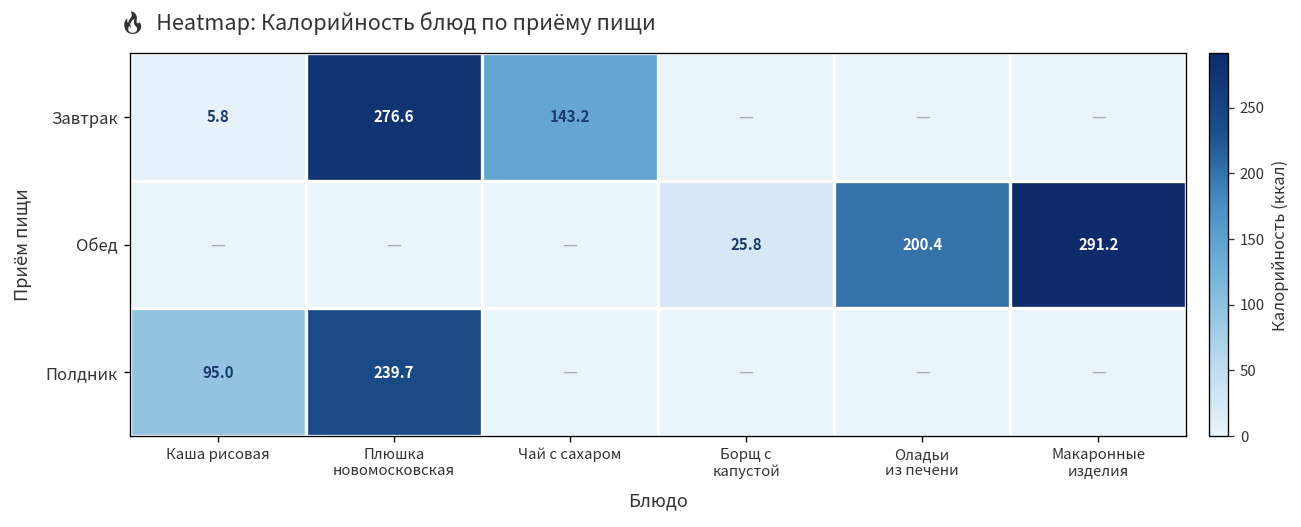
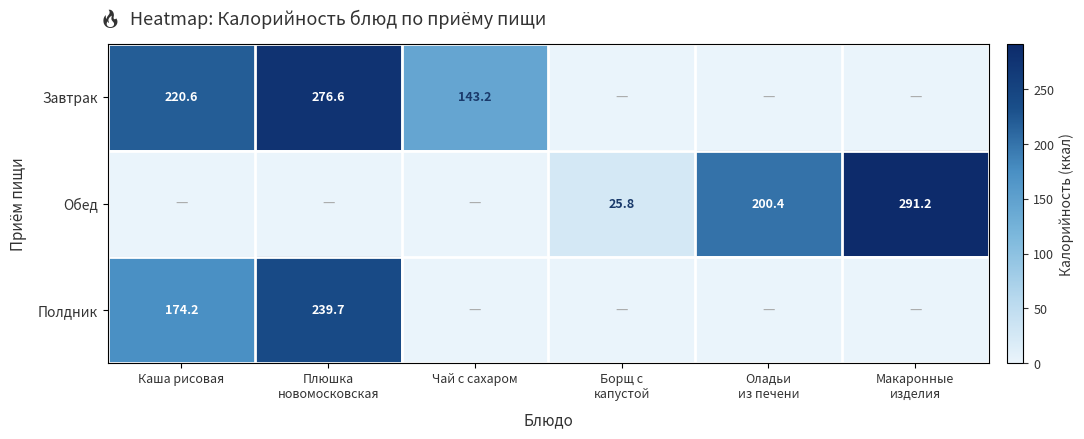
Завтрак, Каша рисовая: 5.8 -> 220.6
Полдник, Каша рисовая: 95.0 -> 174.2
